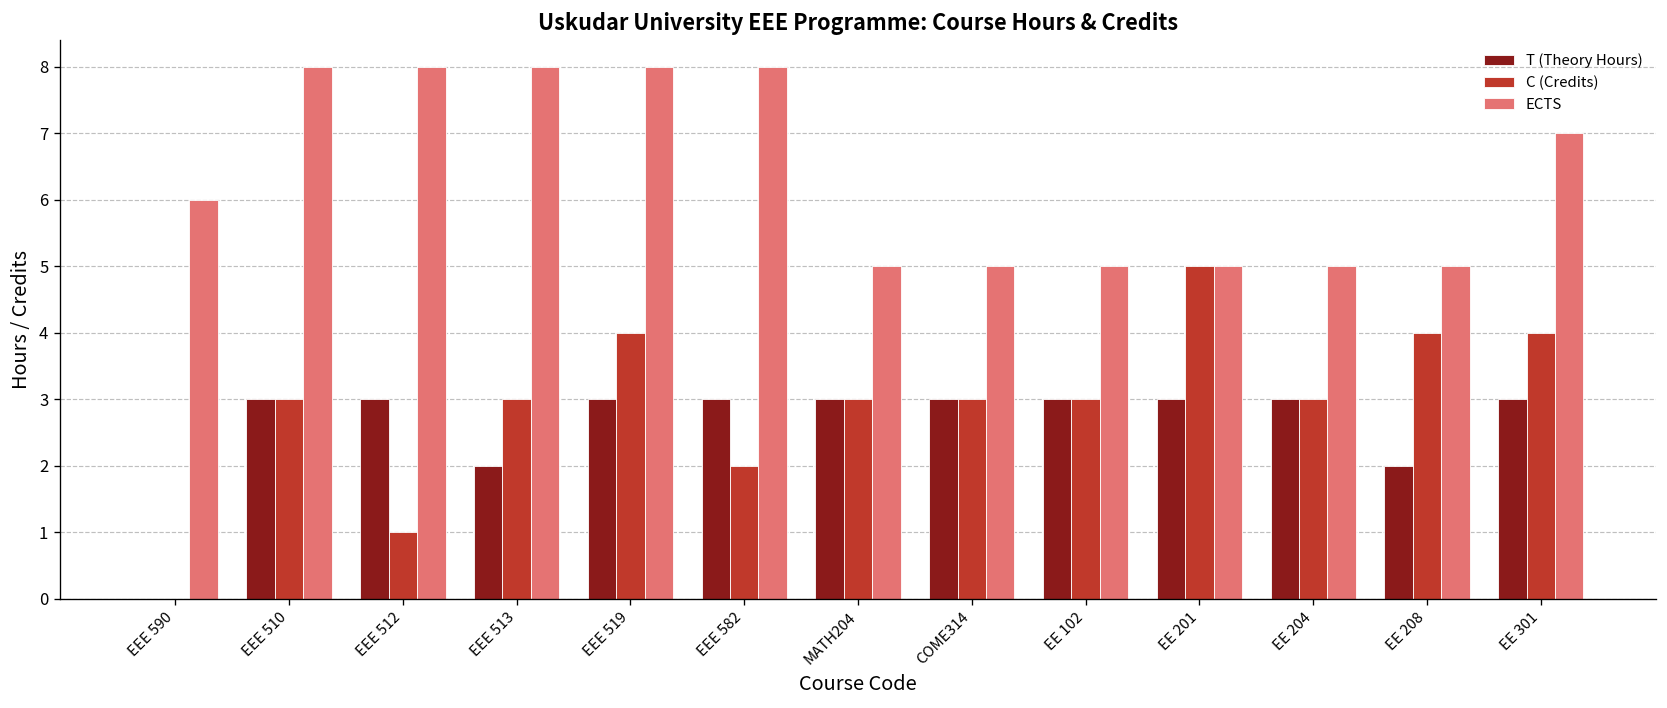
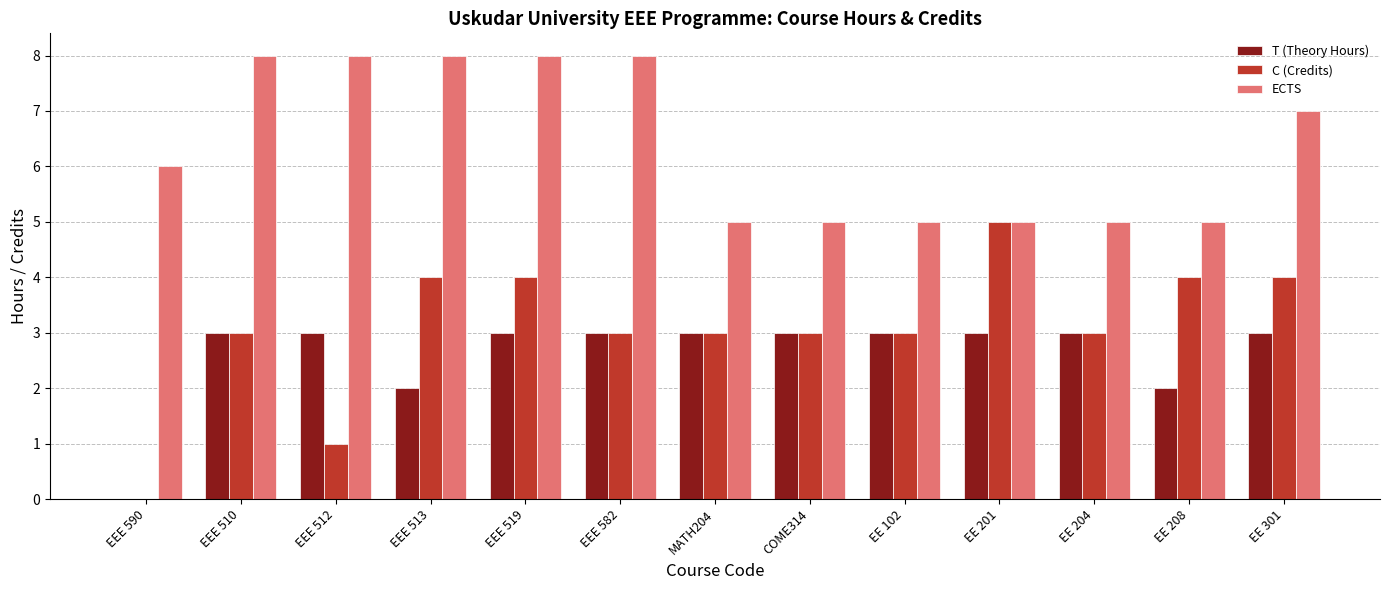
C (Credits), EEE 513: 3 -> 4
C (Credits), EEE 582: 2 -> 3
